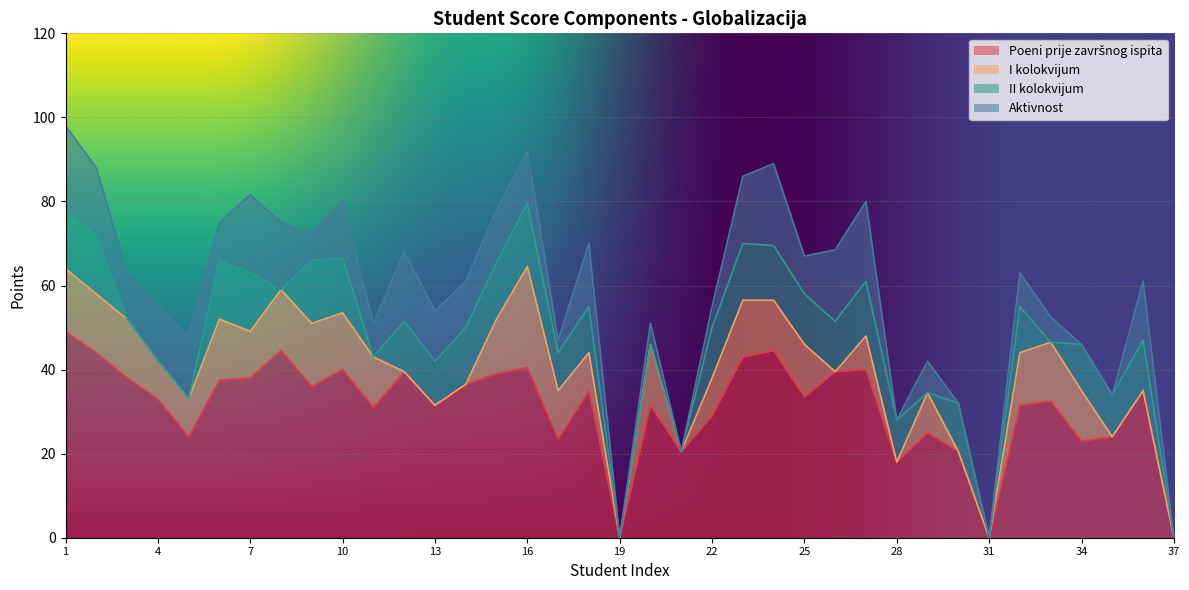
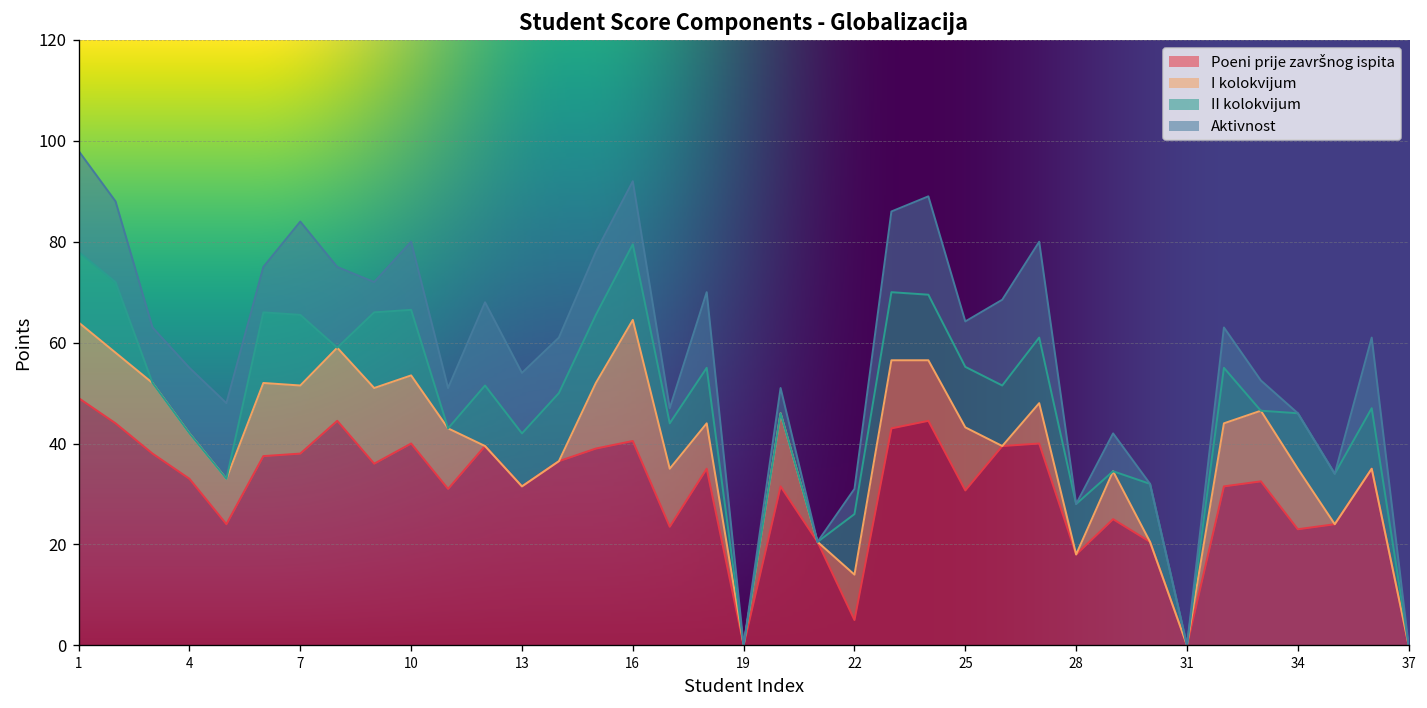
I kolokvijum, 7: 11 -> 14
Poeni prije završnog ispita, 22: 29 -> 5
Poeni prije završnog ispita, 25: 34 -> 31
